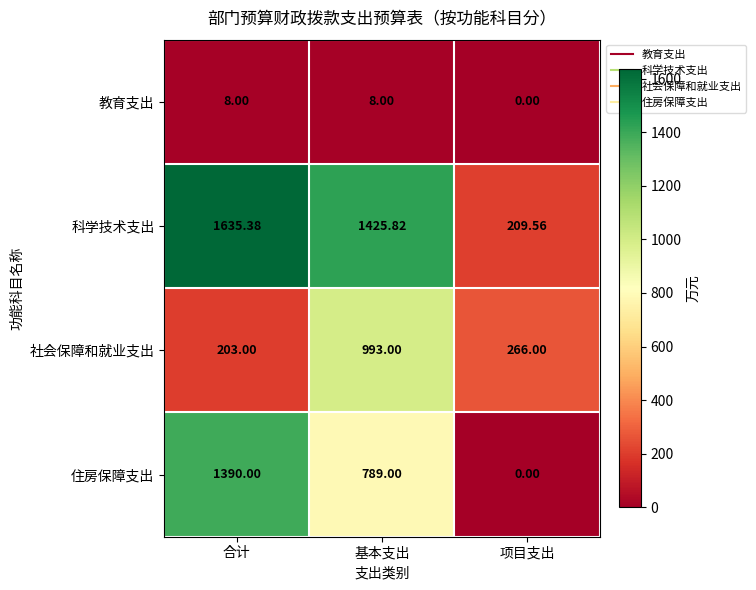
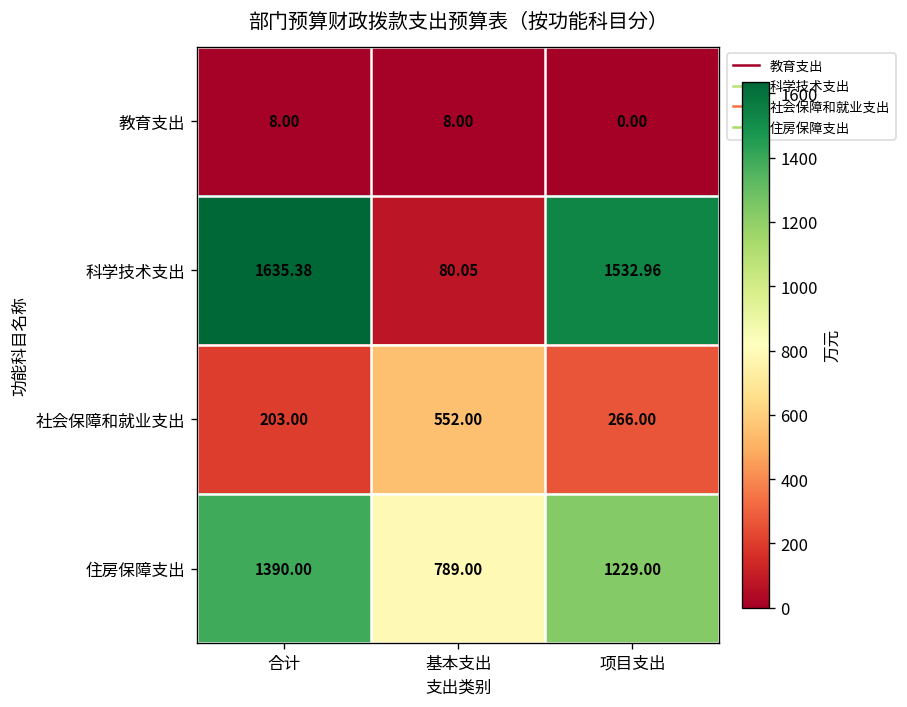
科学技术支出, 基本支出: 1425.82 -> 80.05
科学技术支出, 项目支出: 209.56 -> 1532.96
社会保障和就业支出, 基本支出: 993.00 -> 552.00
住房保障支出, 项目支出: 0.00 -> 1229.00
